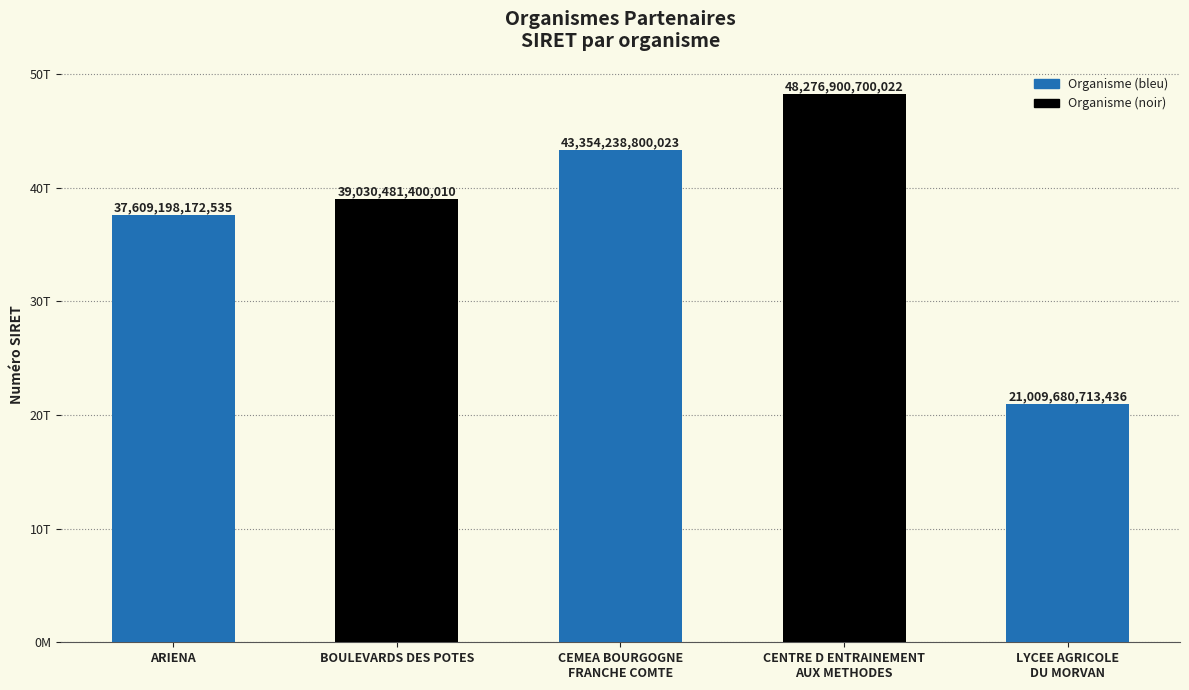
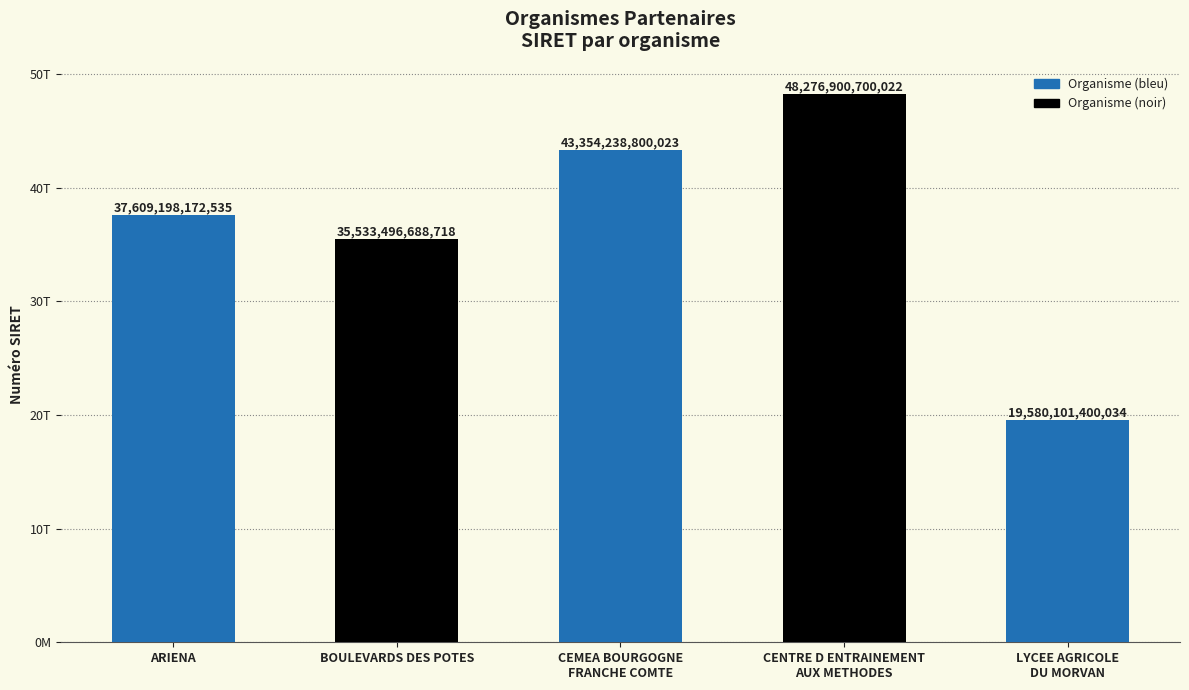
BOULEVARDS DES POTES: 39,030,481,400,010 -> 35,533,496,688,718
LYCEE AGRICOLE DU MORVAN: 21,009,680,713,436 -> 19,580,101,400,034
